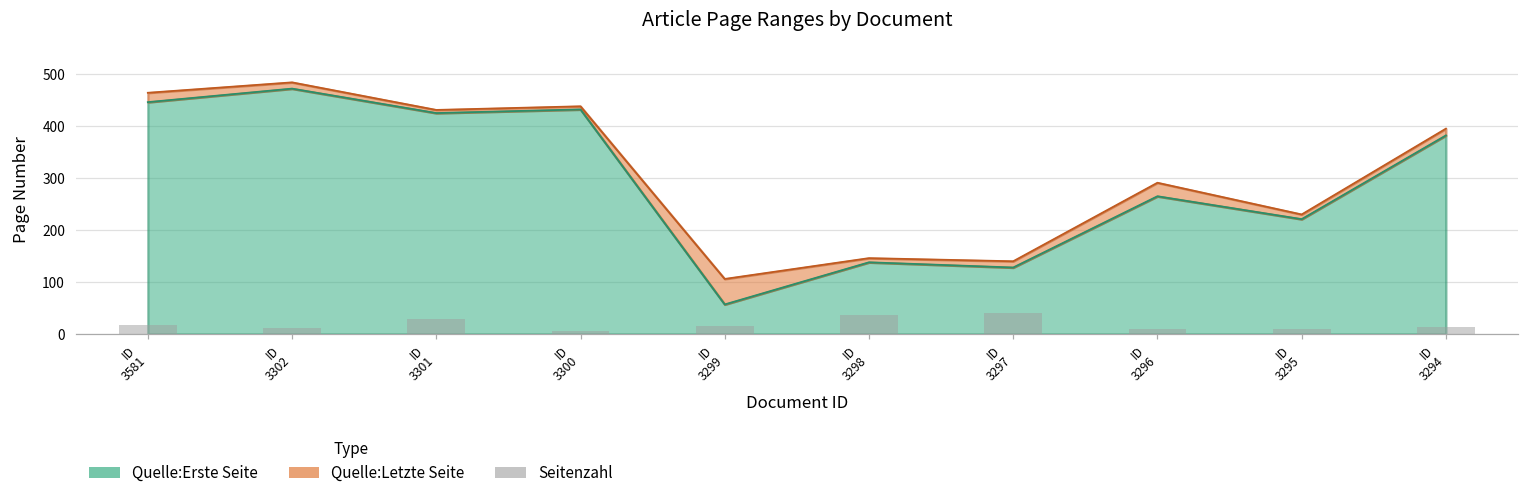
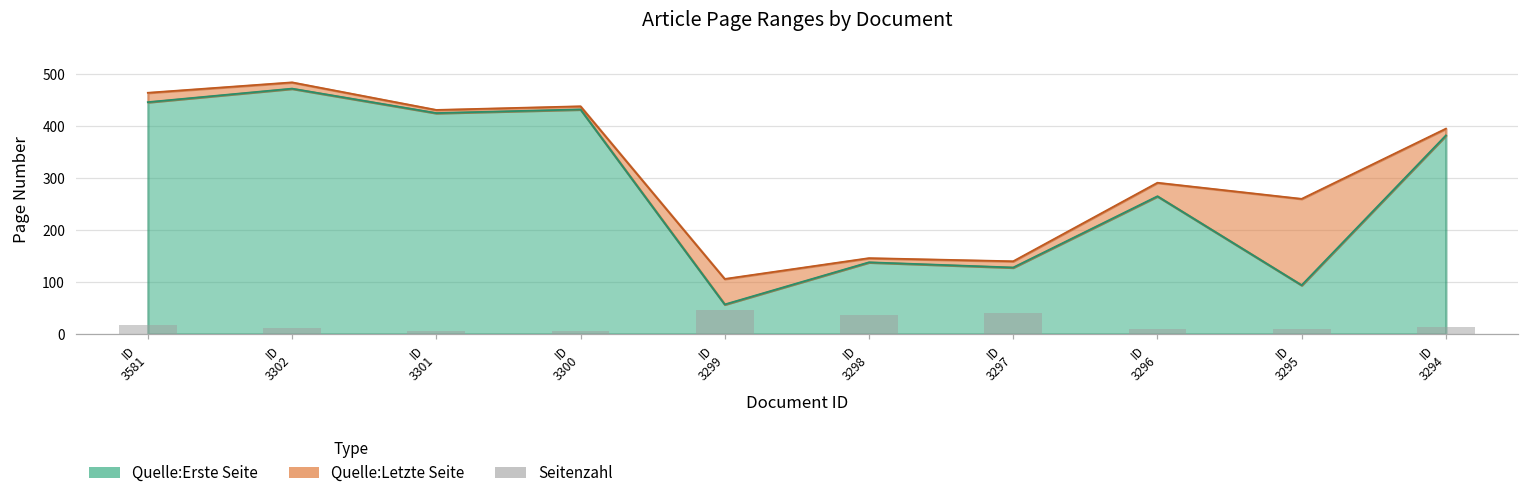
Seitenzahl, ID 3301: 30 -> 10
Seitenzahl, ID 3299: 20 -> 50
Quelle:Erste Seite, ID 3295: 220 -> 90
Quelle:Letzte Seite, ID 3295: 230 -> 260
